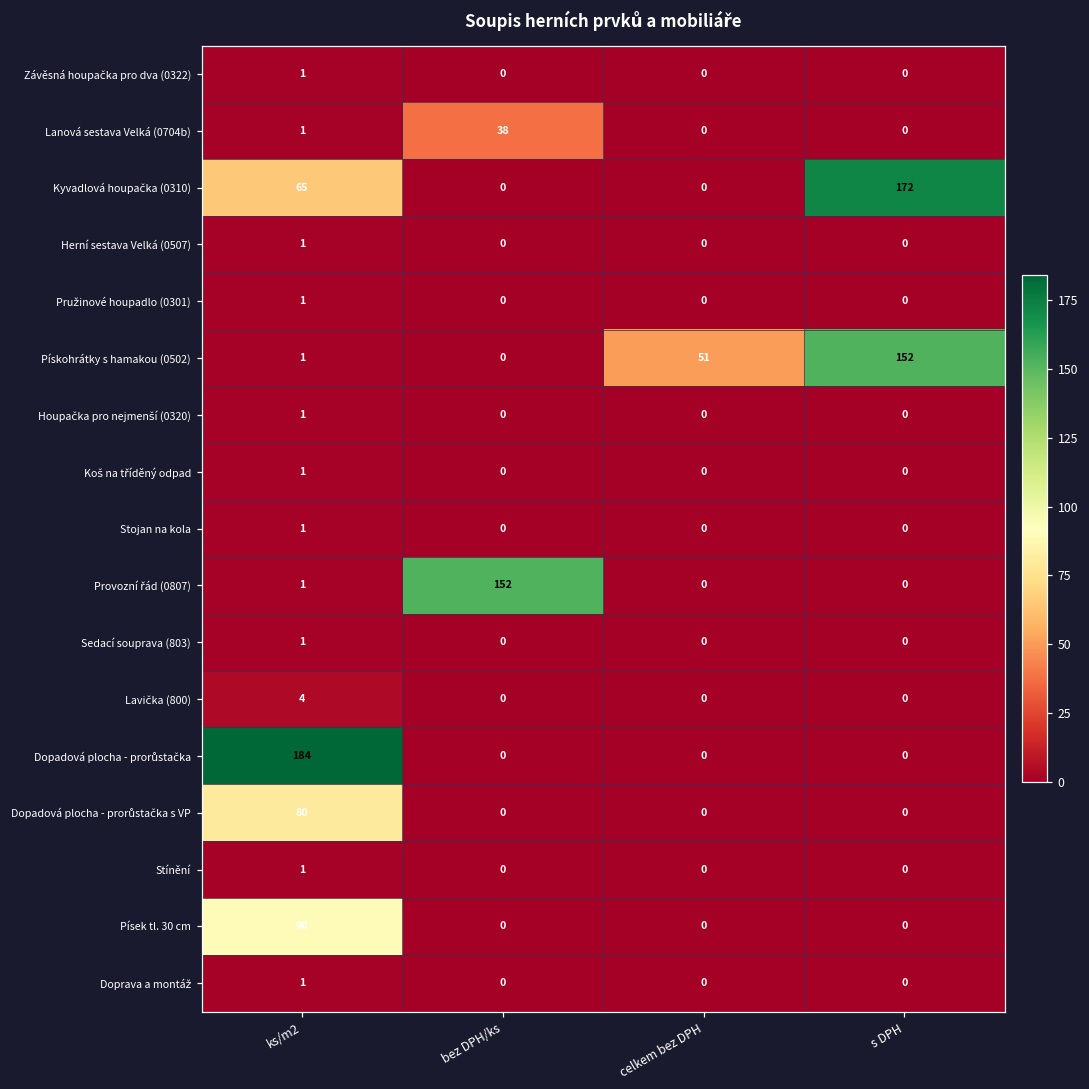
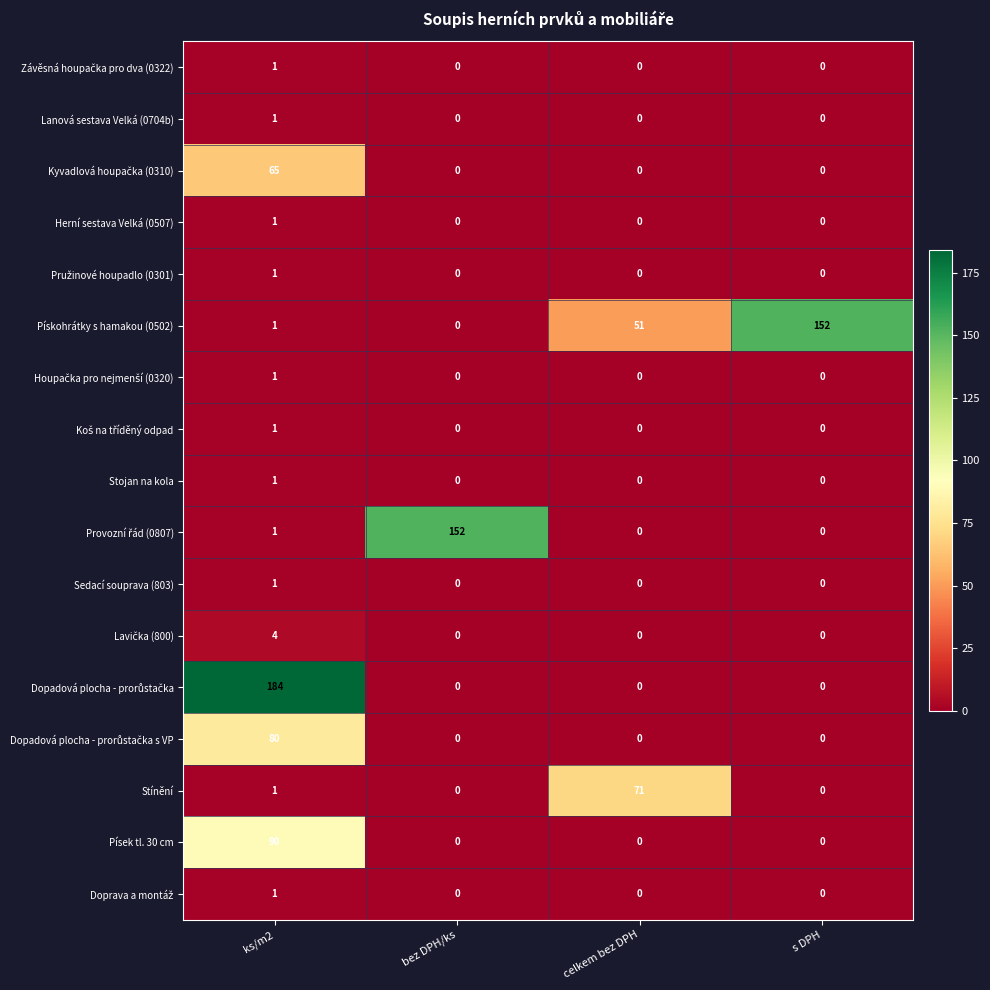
Lanová sestava Velká (0704b), bez DPH/ks: 38 -> 0
Kyvadlová houpačka (0310), s DPH: 172 -> 0
Stínění, celkem bez DPH: 0 -> 71
